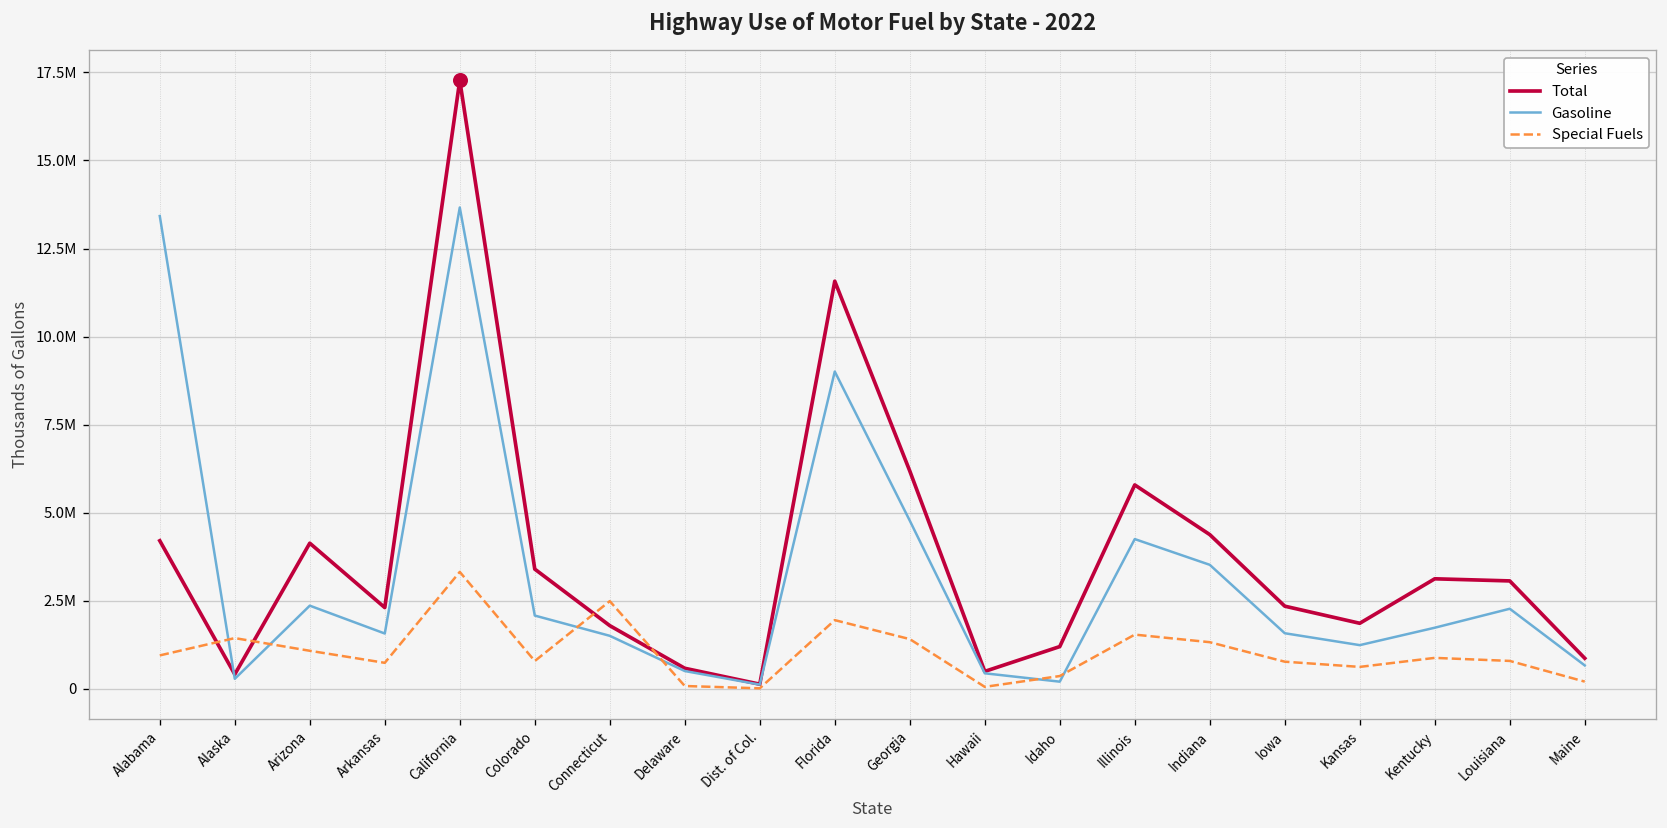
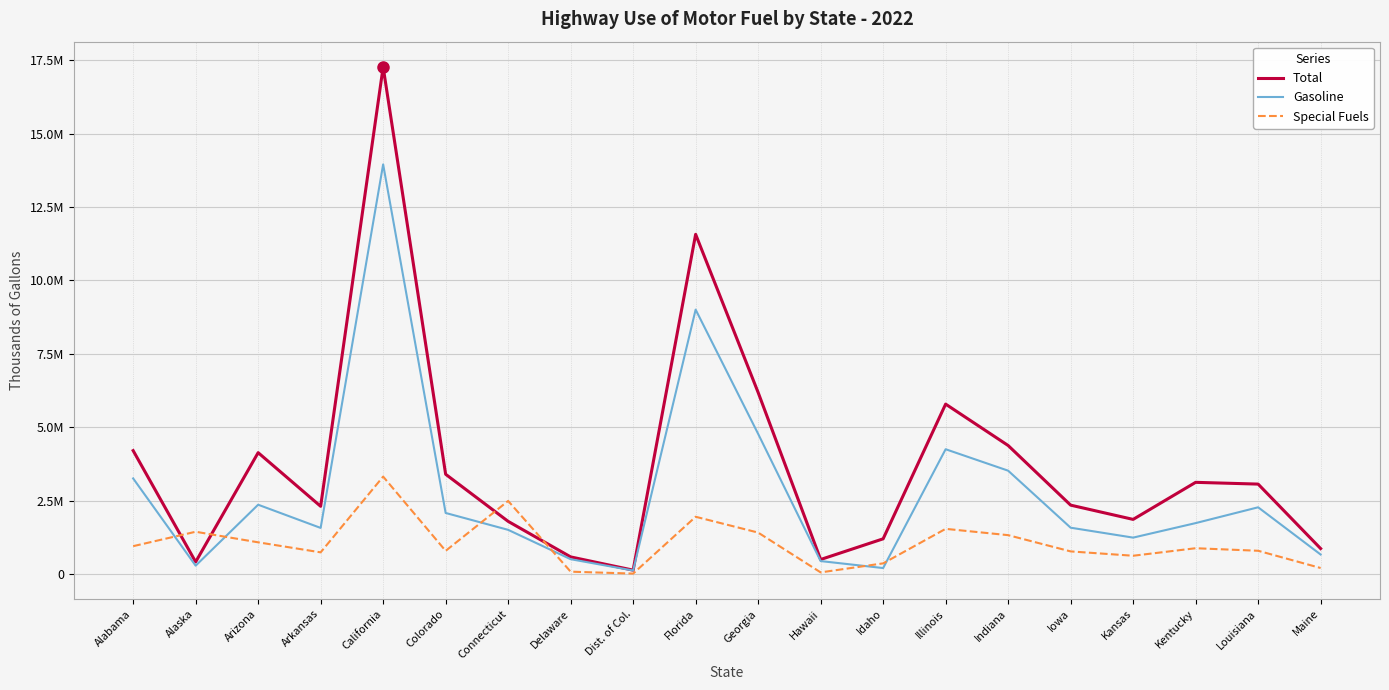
Gasoline, Alabama: 13400000 -> 3300000
Gasoline, California: 13700000 -> 14000000
